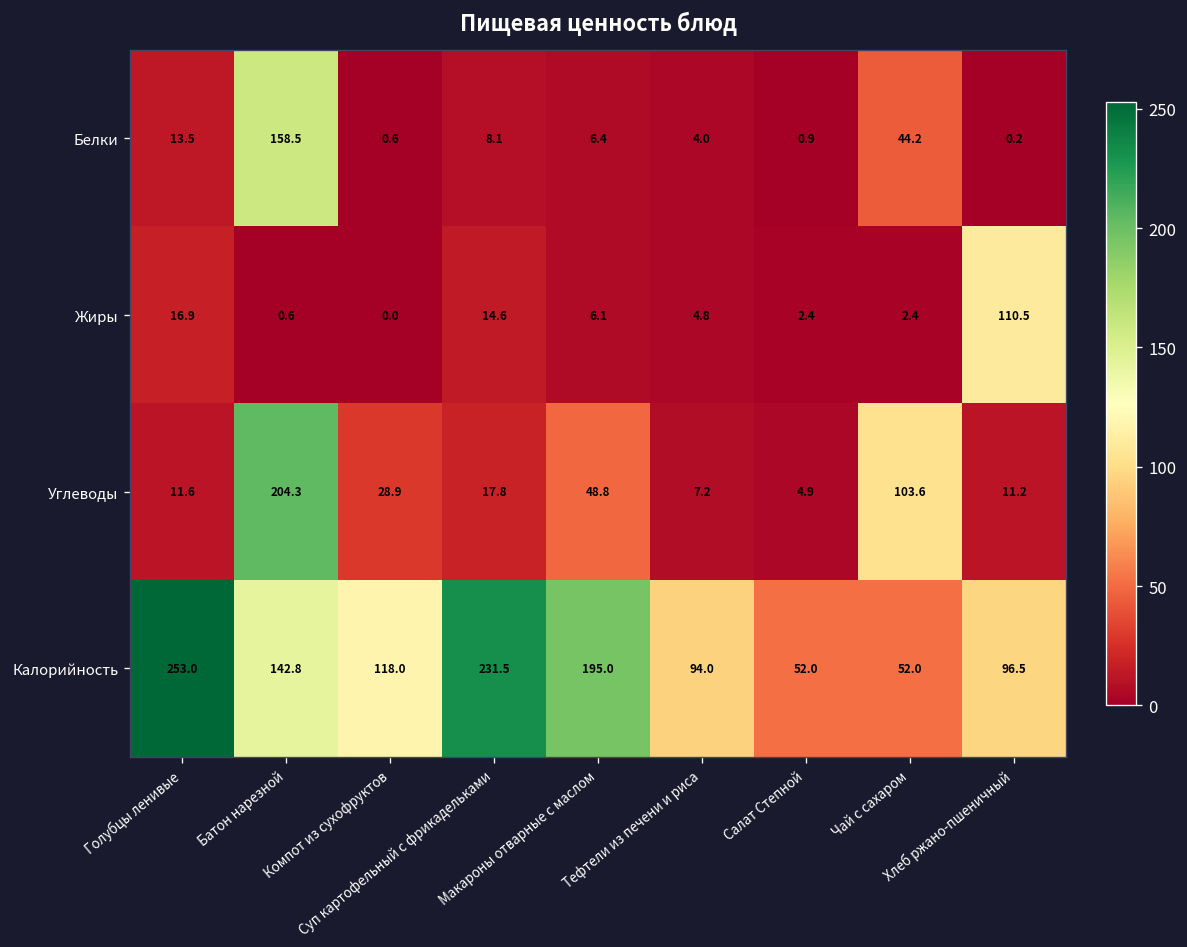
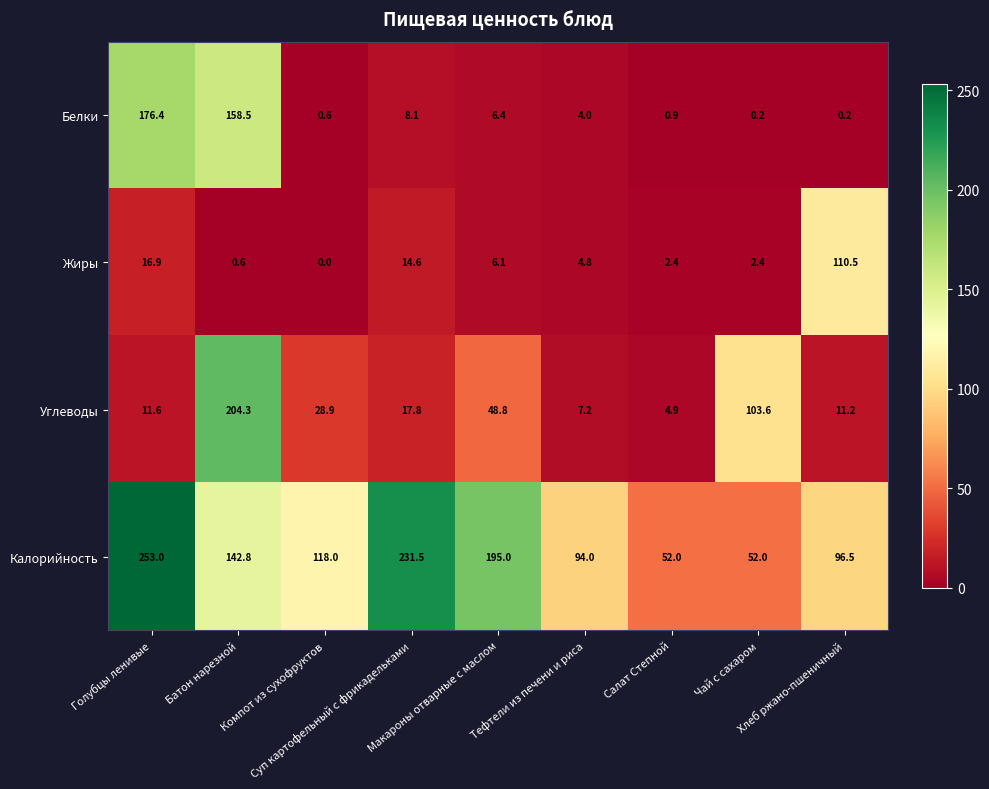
Белки, Голубцы ленивые: 13.5 -> 176.4
Белки, Чай с сахаром: 44.2 -> 0.2
